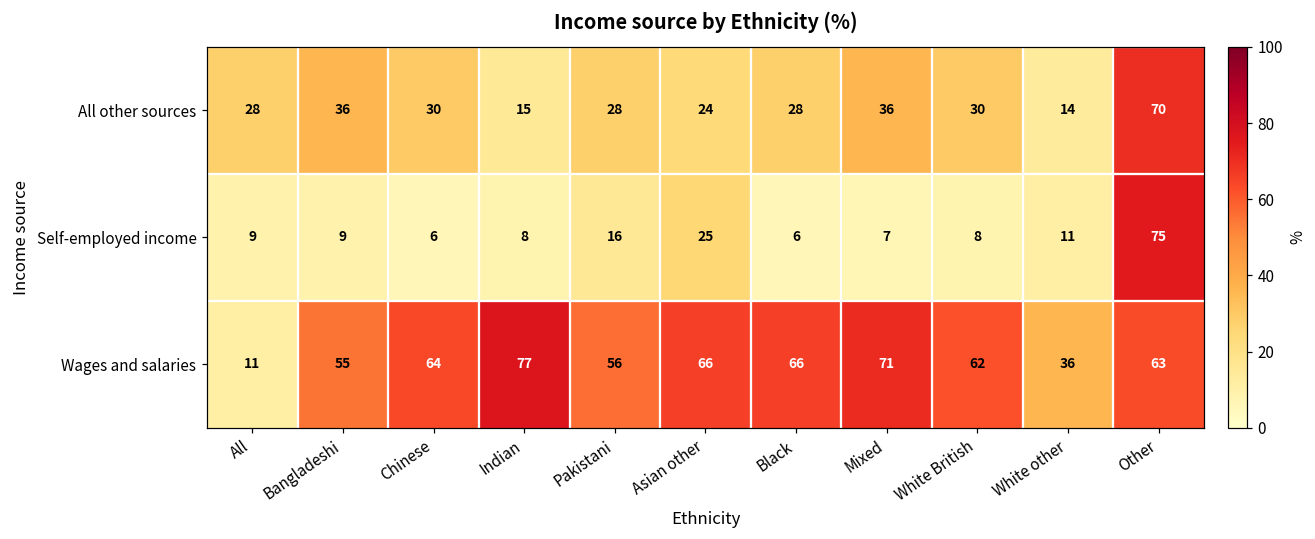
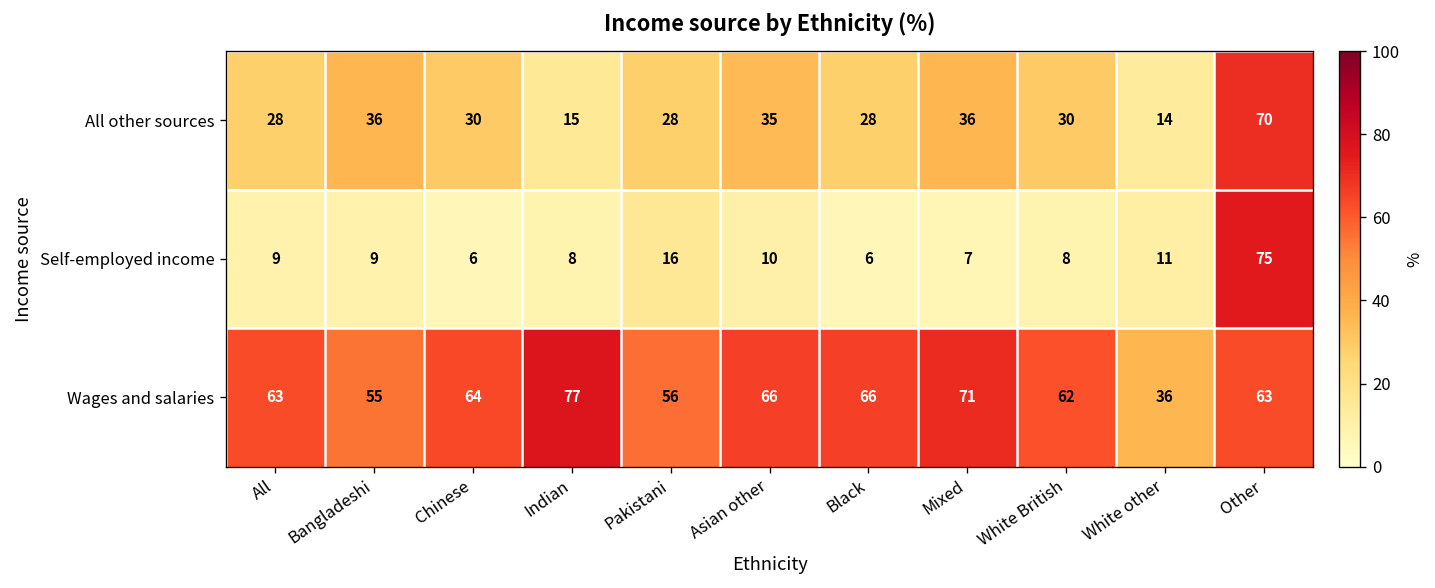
All other sources, Asian other: 24 -> 35
Self-employed income, Asian other: 25 -> 10
Wages and salaries, All: 11 -> 63
